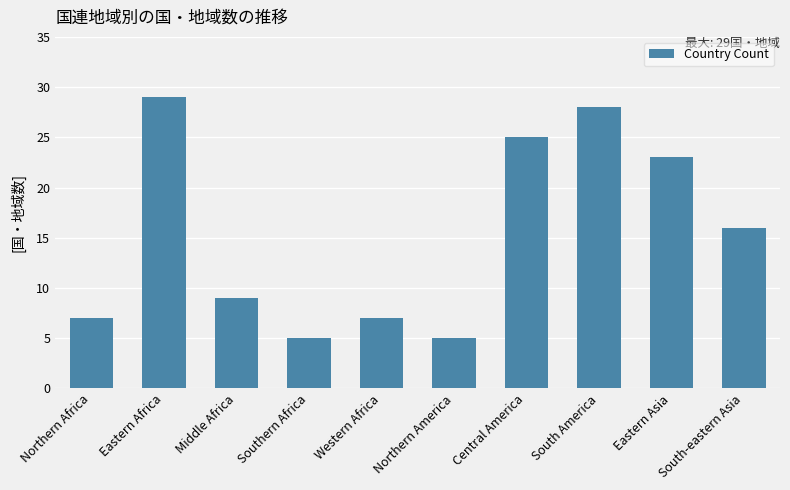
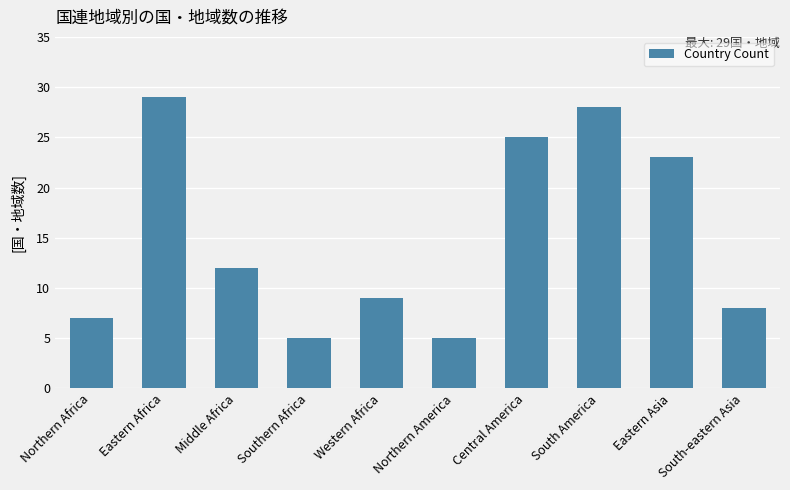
Middle Africa: 9 -> 12
Western Africa: 7 -> 9
South-eastern Asia: 16 -> 8
